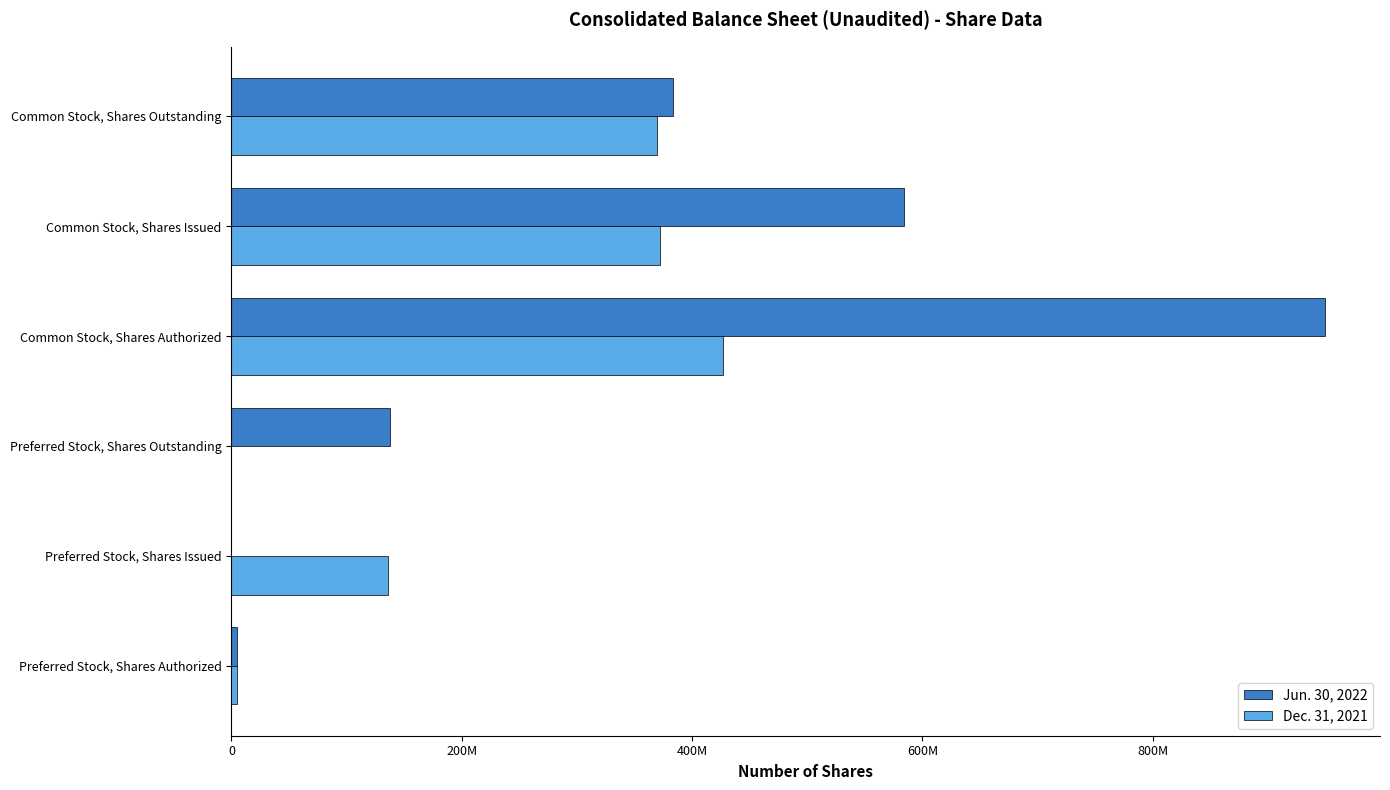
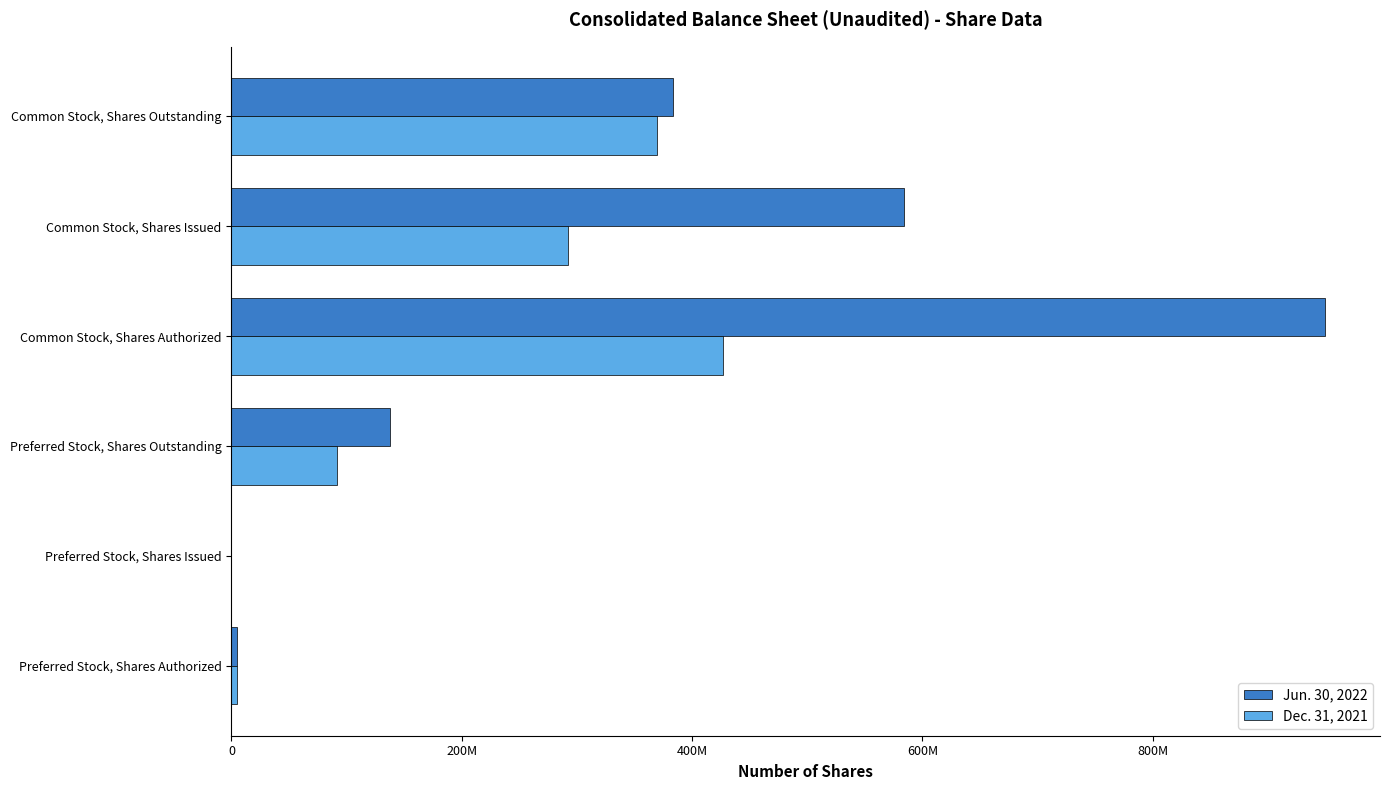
Dec. 31, 2021, Common Stock, Shares Issued: 372000000 -> 292000000
Dec. 31, 2021, Preferred Stock, Shares Outstanding: 0 -> 91000000
Dec. 31, 2021, Preferred Stock, Shares Issued: 136000000 -> 0
